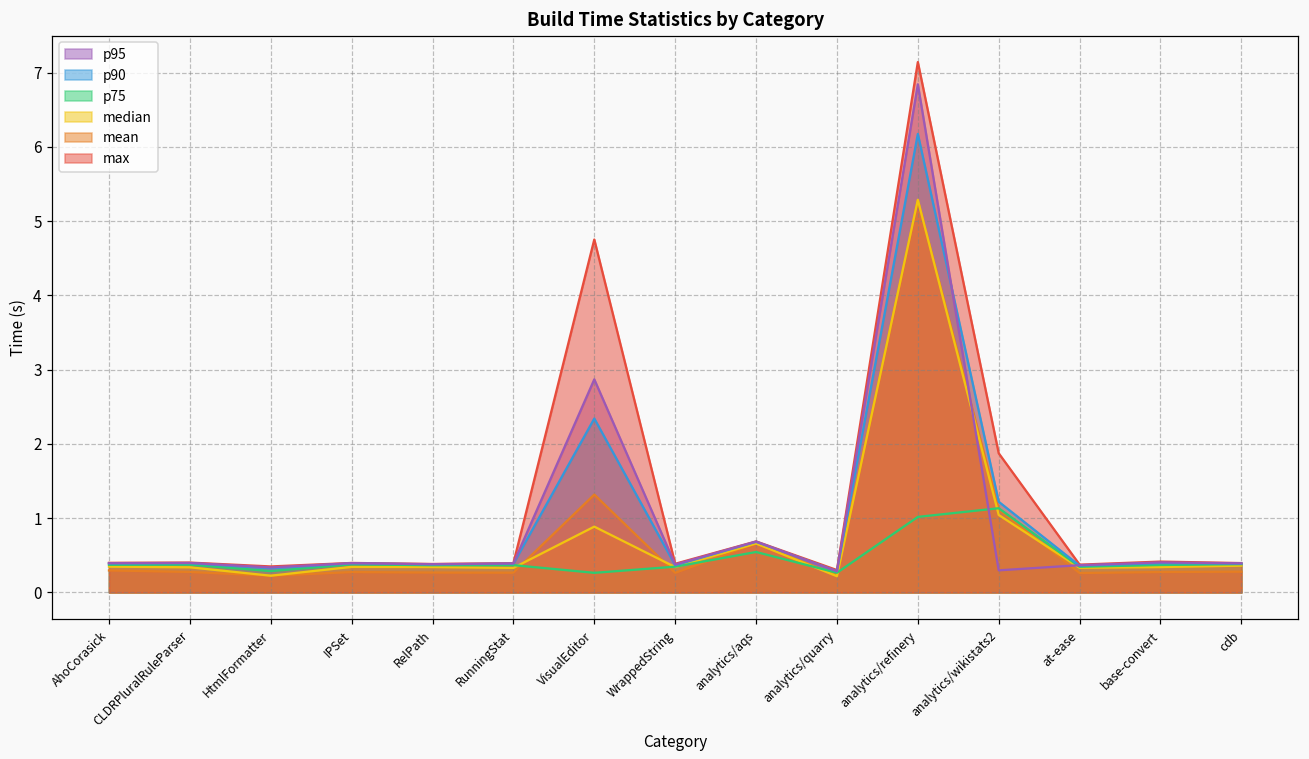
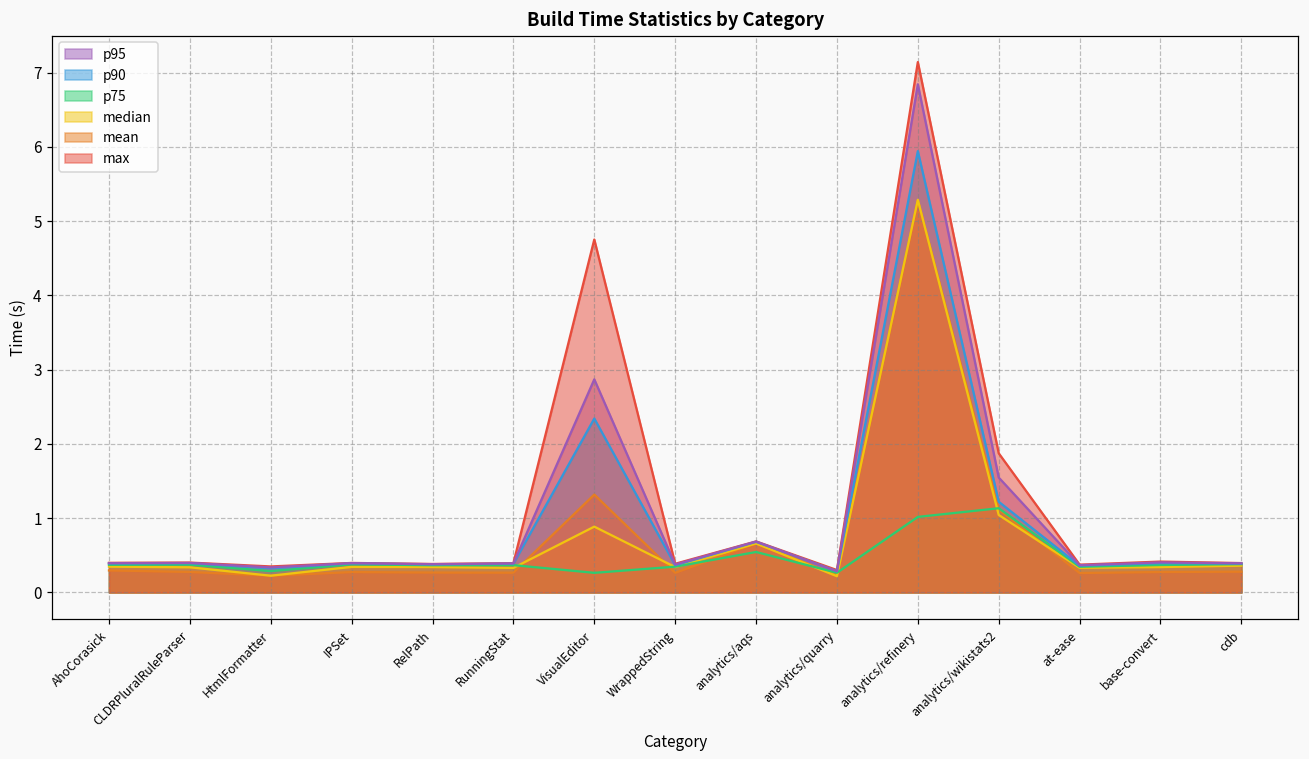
p90, analytics/refinery: 6.2 -> 5.9
p95, analytics/wikistats2: 0.3 -> 1.5
